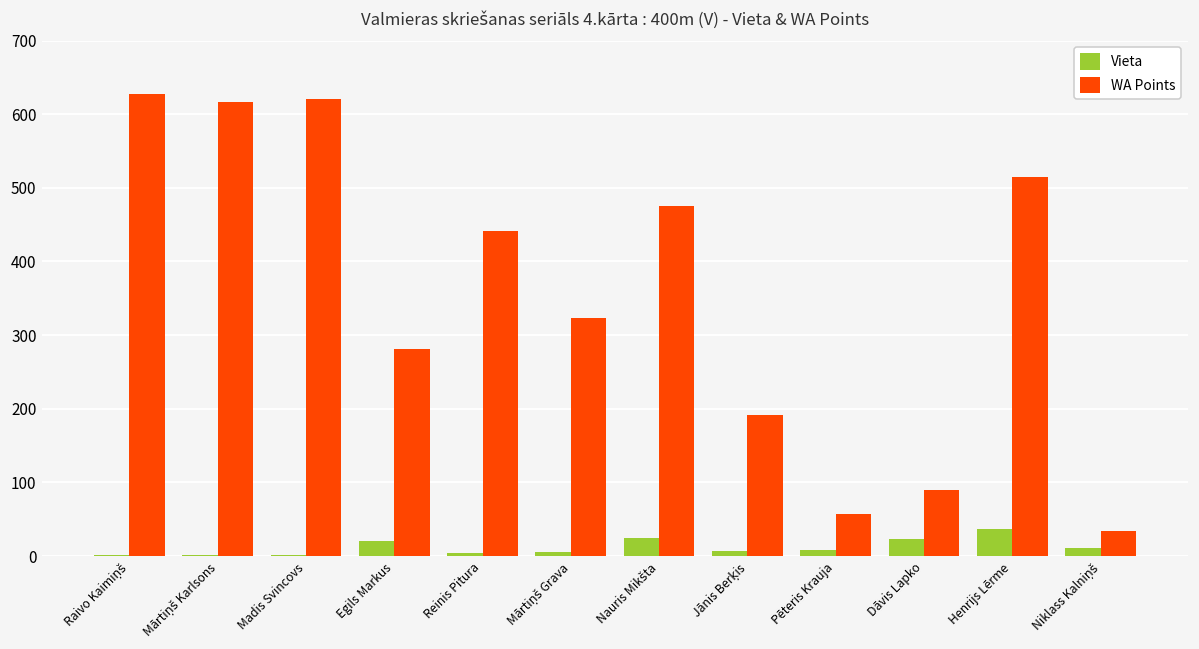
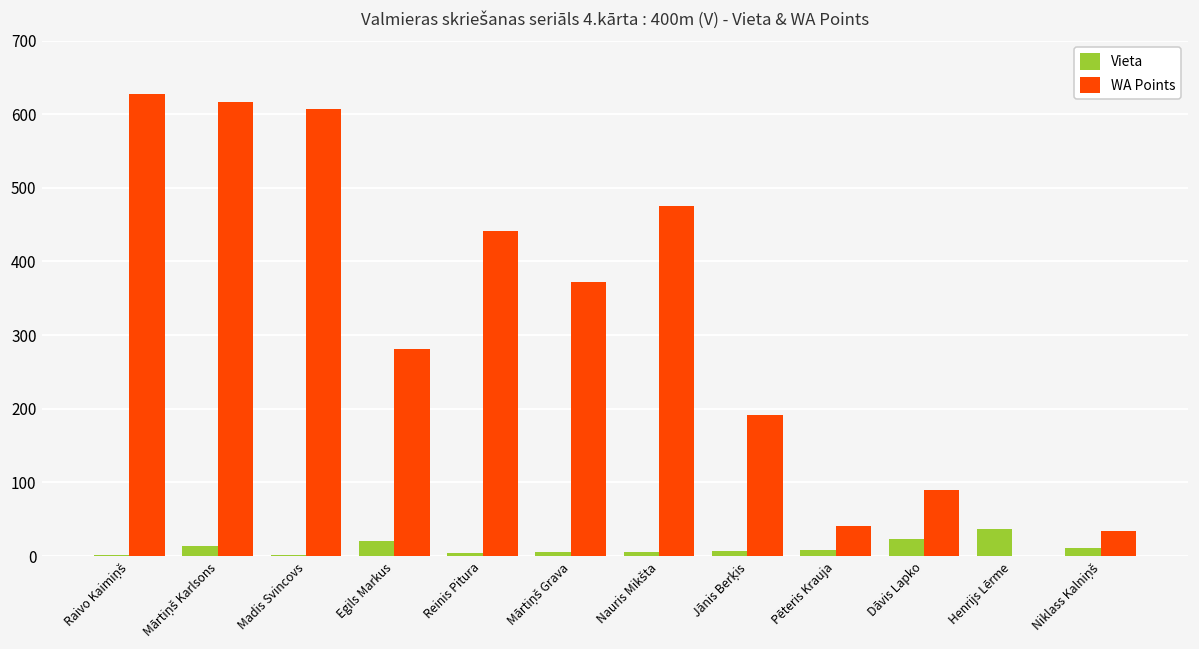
Vieta, Mārtiņš Karlsons: 0 -> 10
WA Points, Madis Svincovs: 620 -> 610
WA Points, Mārtiņš Grava: 320 -> 370
Vieta, Nauris Mikšta: 20 -> 10
WA Points, Pēteris Krauja: 60 -> 40
WA Points, Henrijs Lērme: 520 -> 0
